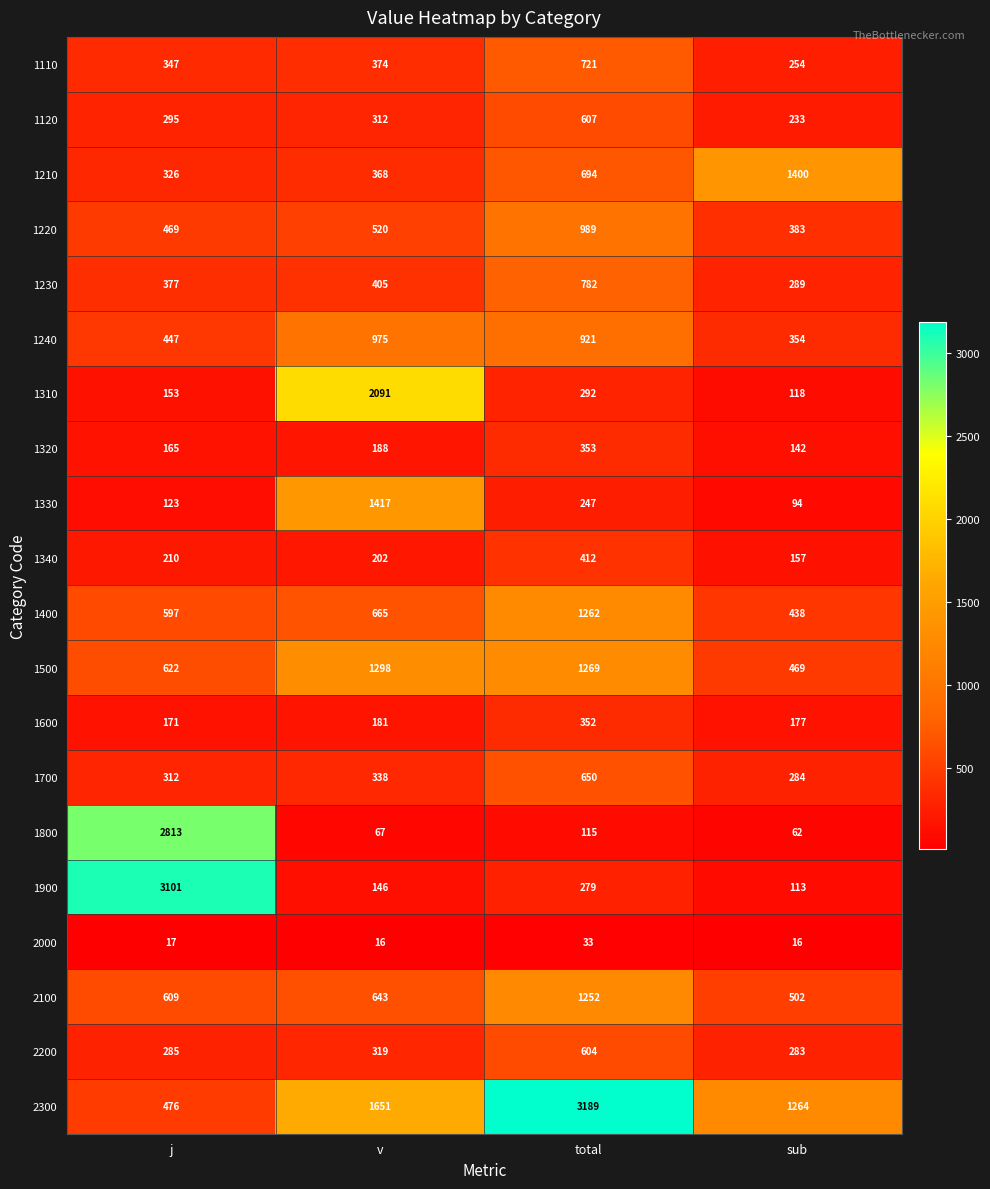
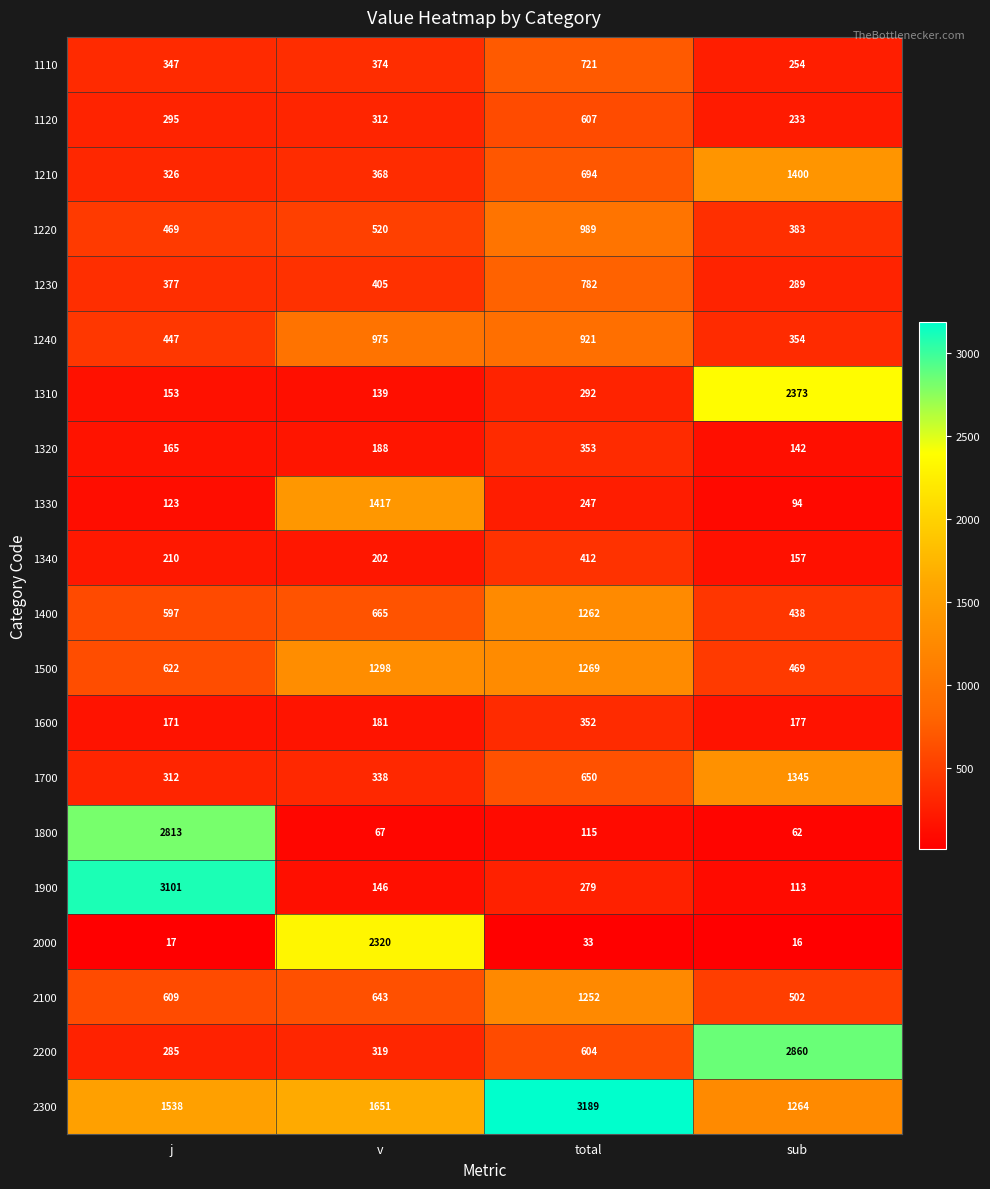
1310, v: 2091 -> 139
1310, sub: 118 -> 2373
1700, sub: 284 -> 1345
2000, v: 16 -> 2320
2200, sub: 283 -> 2860
2300, j: 476 -> 1538
